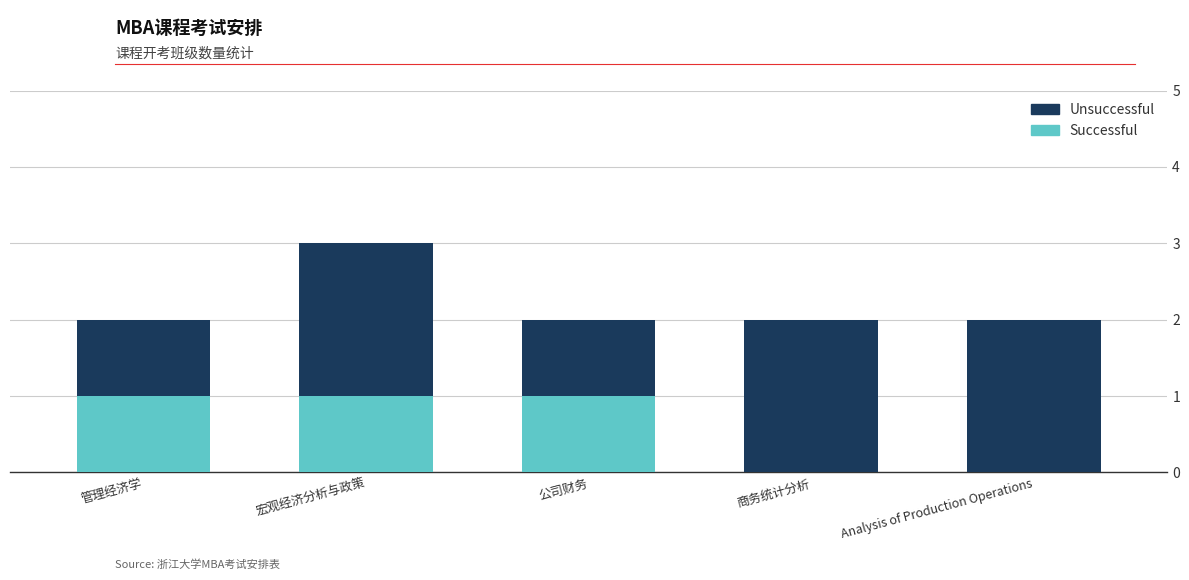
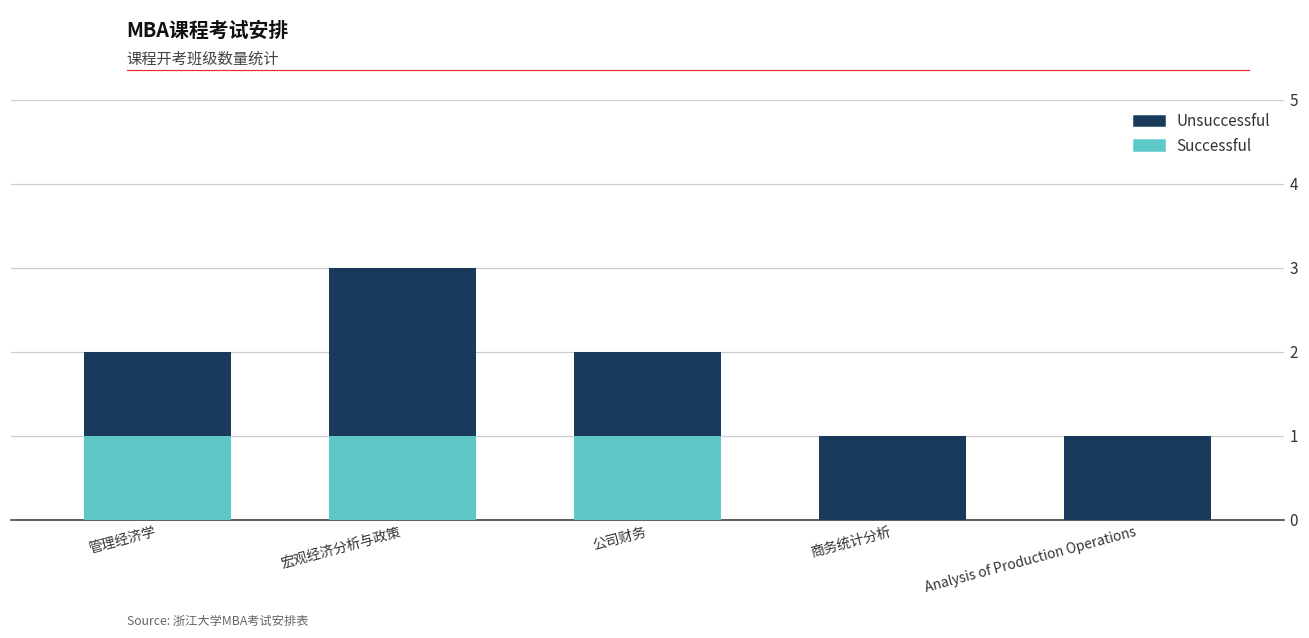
Unsuccessful, 商务统计分析: 2 -> 1
Unsuccessful, Analysis of Production Operations: 2 -> 1
